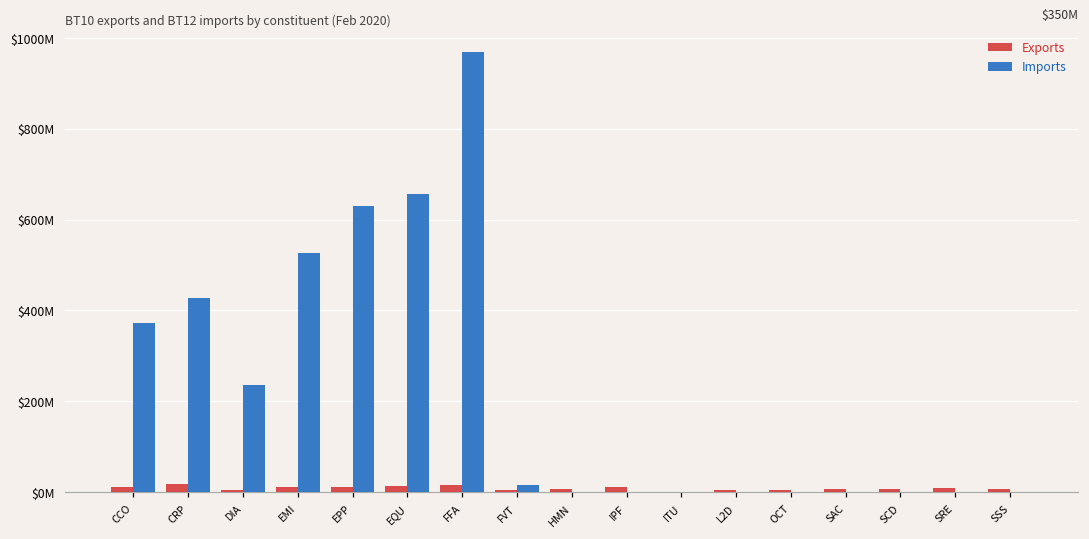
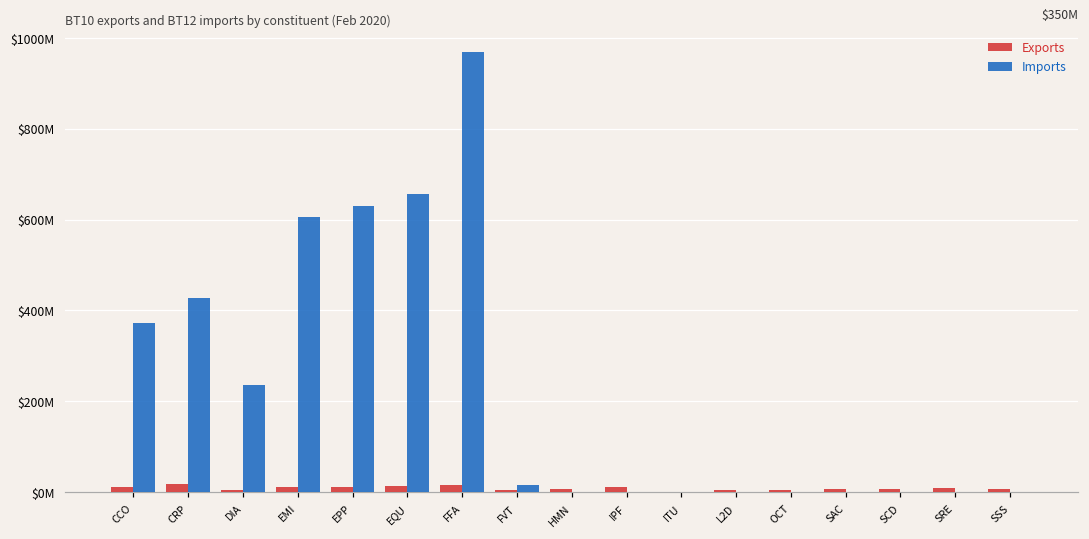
Imports, EMI: $530000000 -> $610000000
